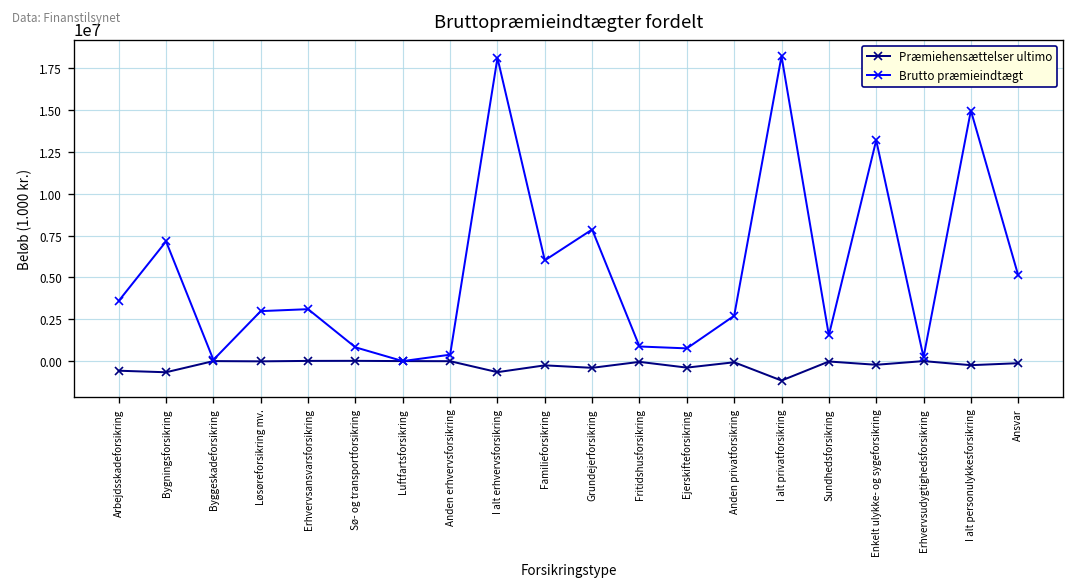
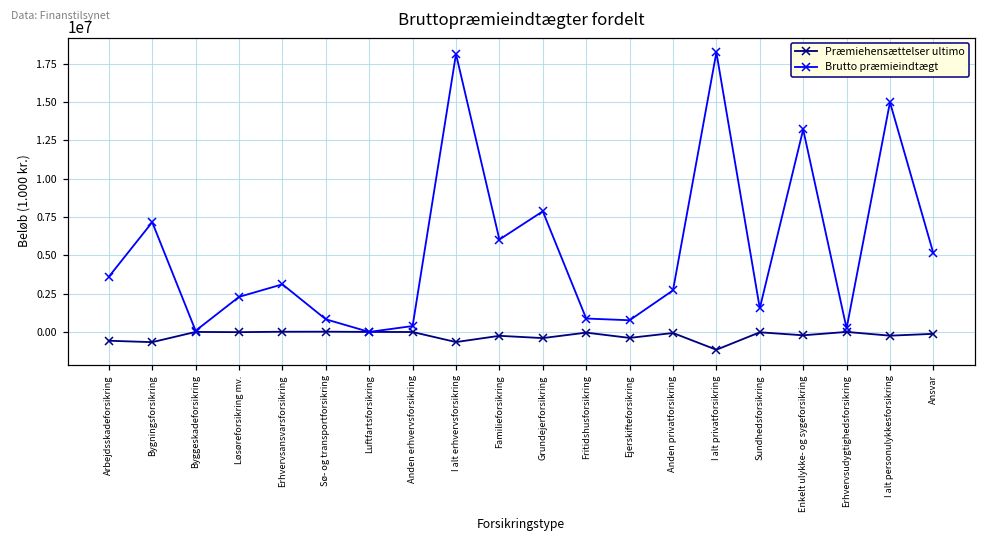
Brutto præmieindtægt, Løsøreforsikring mv.: 3000000 -> 2300000
